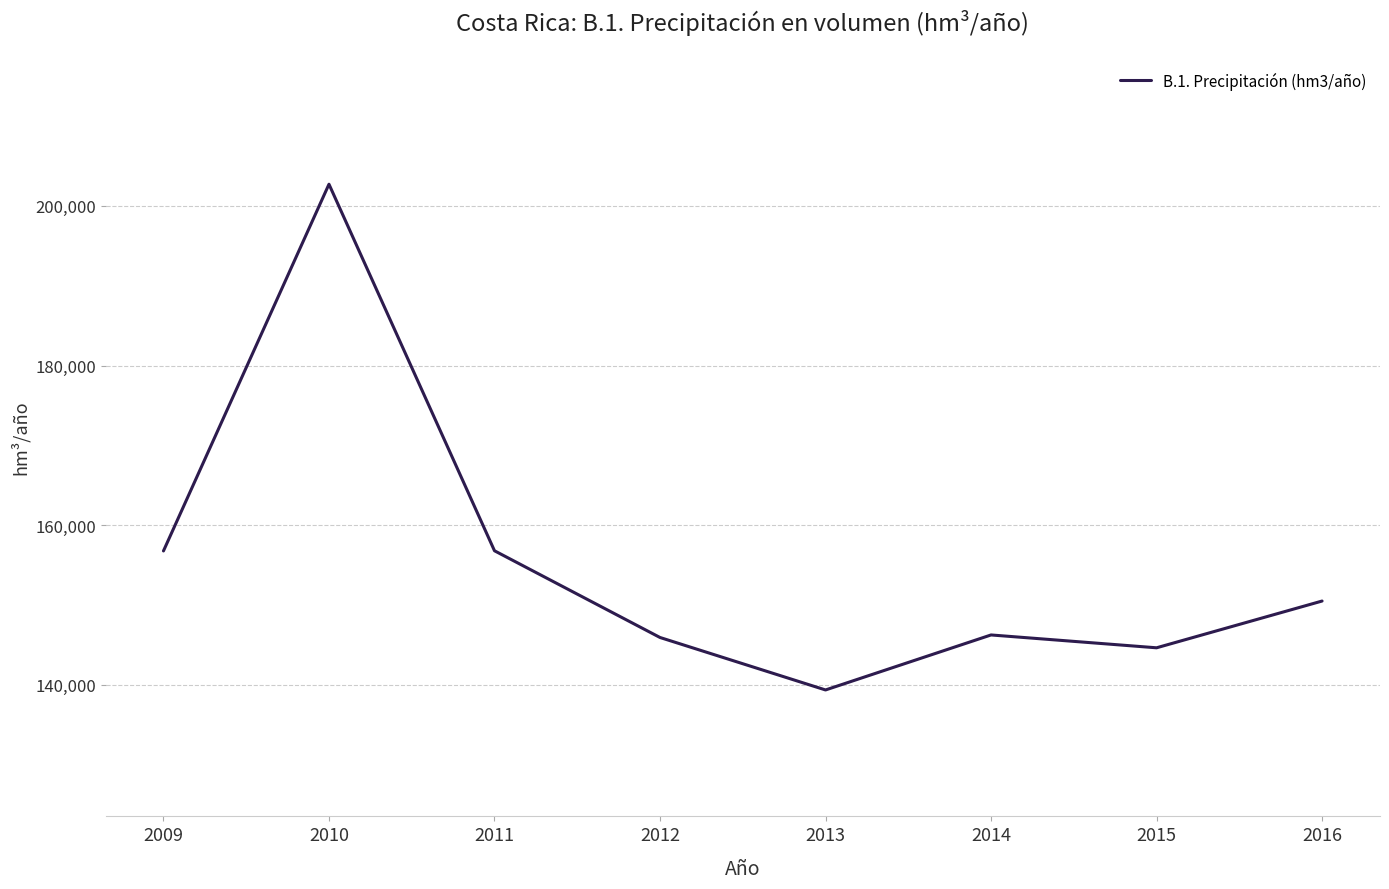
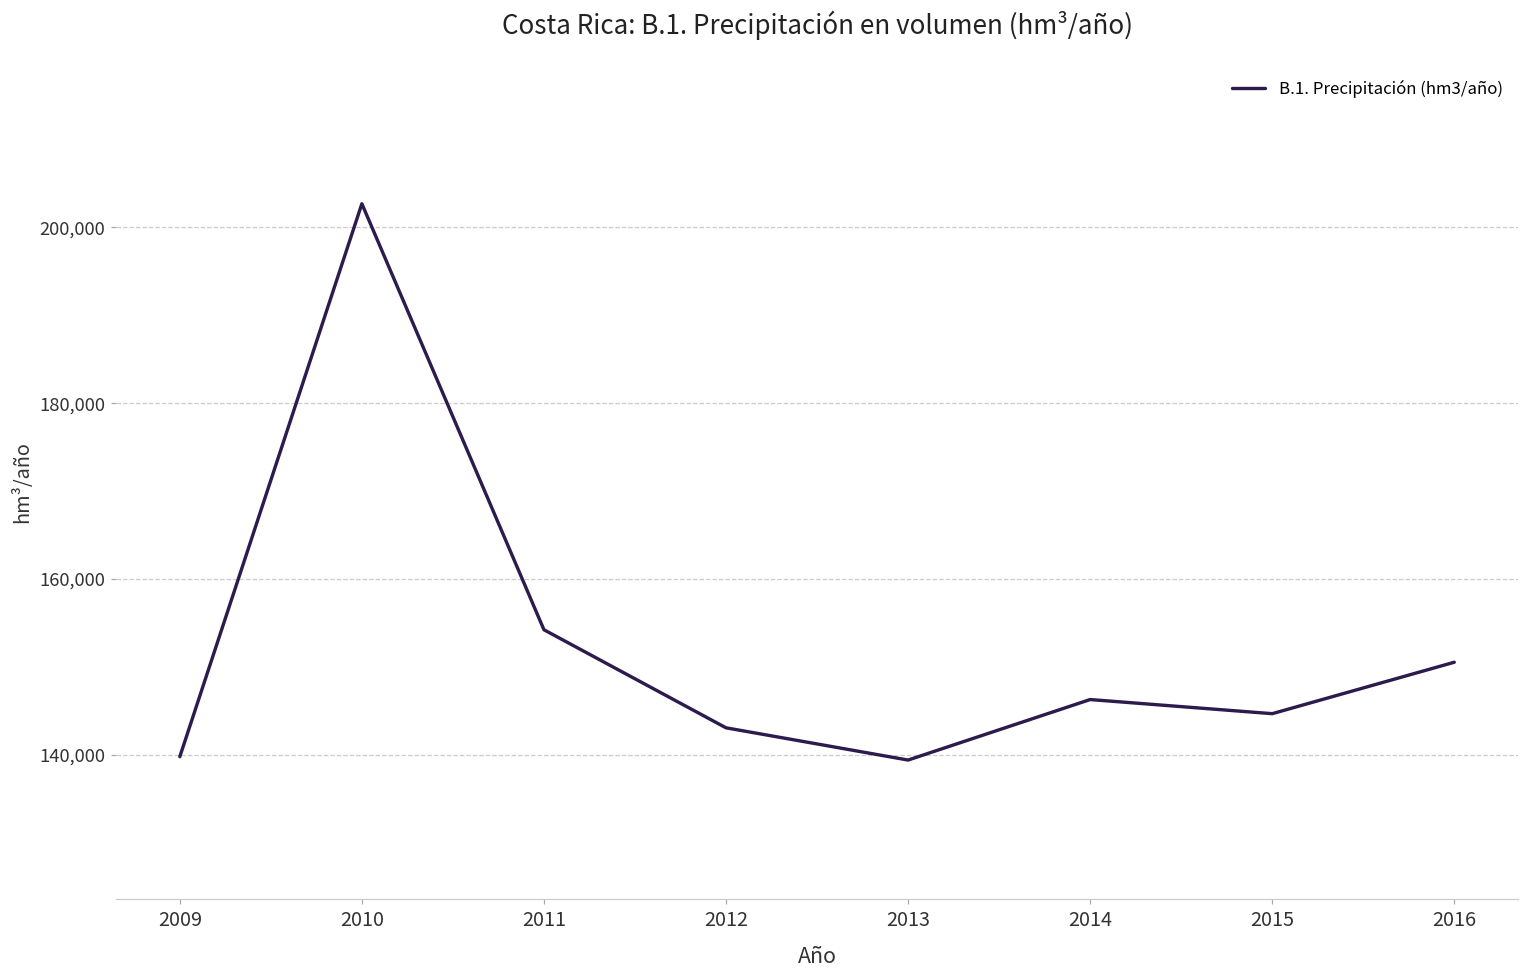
2009: 157,000 -> 140,000
2011: 157,000 -> 154,000
2012: 146,000 -> 143,000
